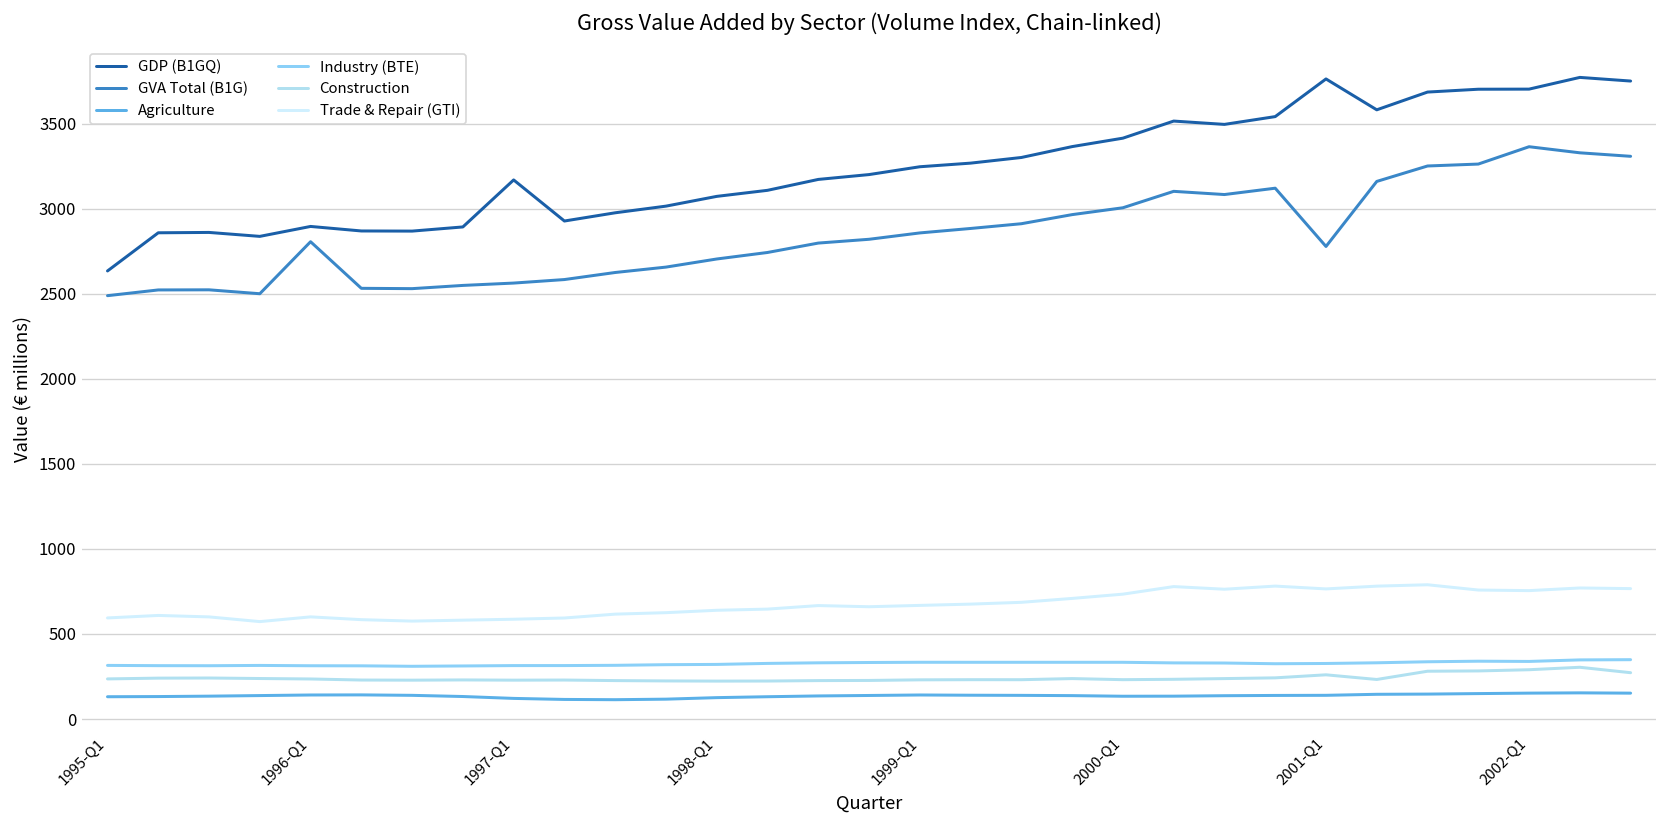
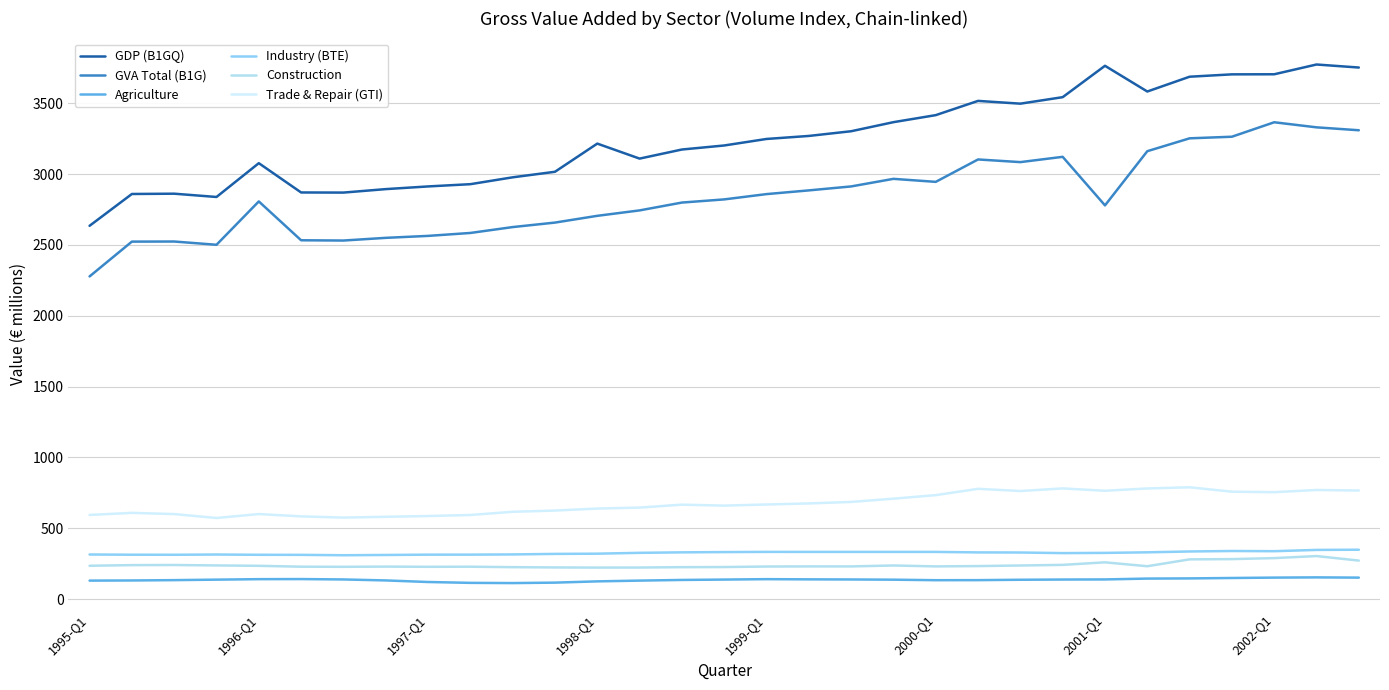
GVA Total (B1G), 1995-Q1: 2490 -> 2280
GDP (B1GQ), 1996-Q1: 2900 -> 3080
GDP (B1GQ), 1997-Q1: 3170 -> 2910
GDP (B1GQ), 1998-Q1: 3070 -> 3210
GVA Total (B1G), 2000-Q1: 3010 -> 2940
